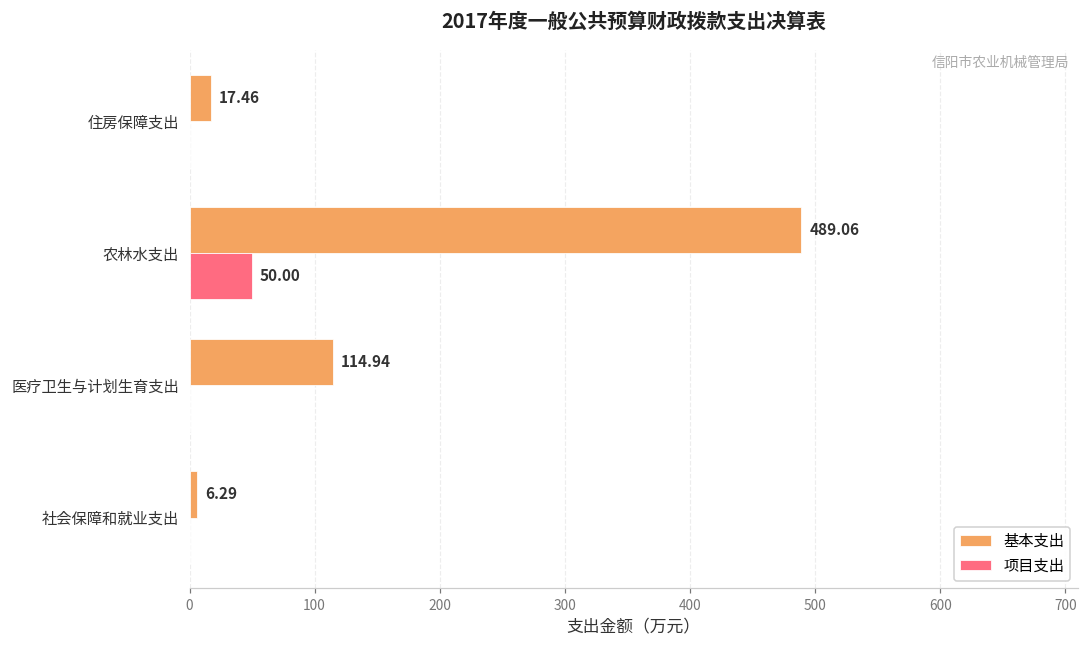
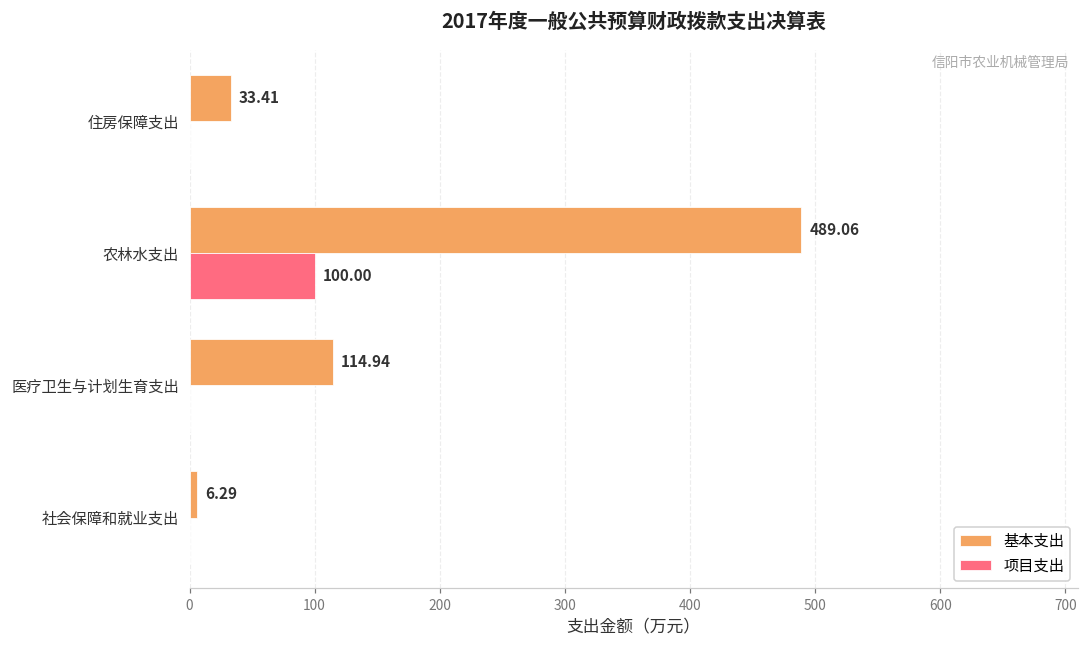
基本支出, 住房保障支出: 17.46 -> 33.41
项目支出, 农林水支出: 50.00 -> 100.00
